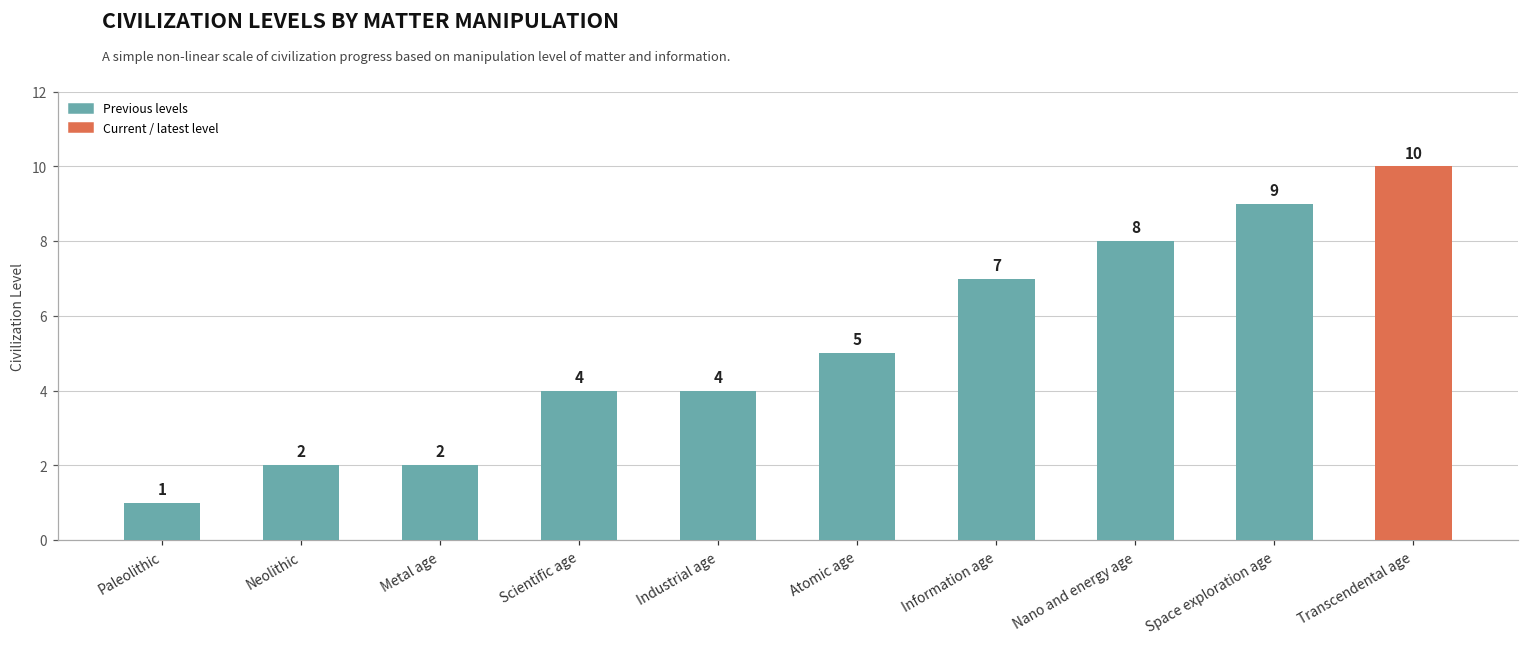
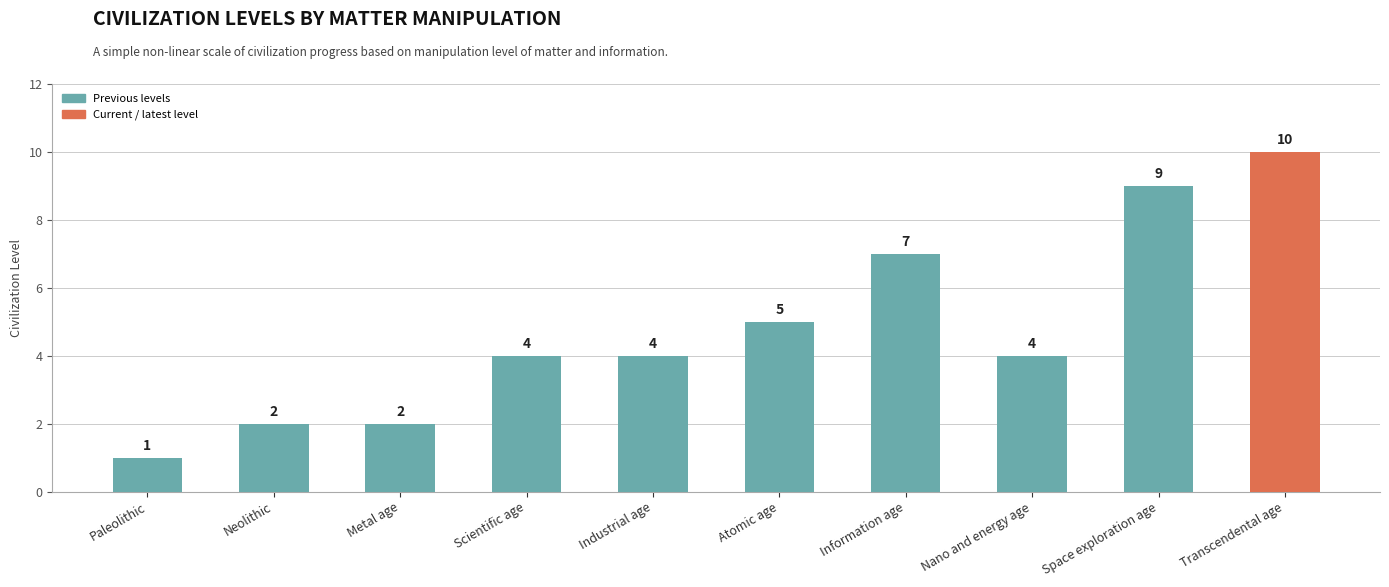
Nano and energy age: 8 -> 4
